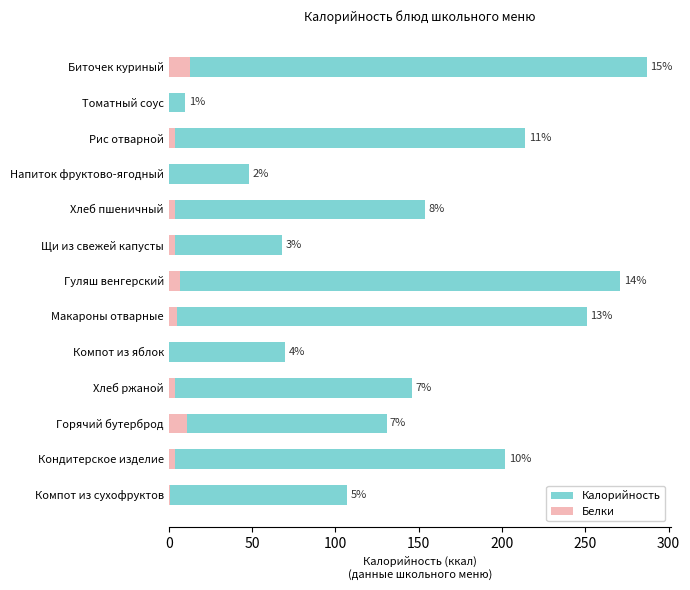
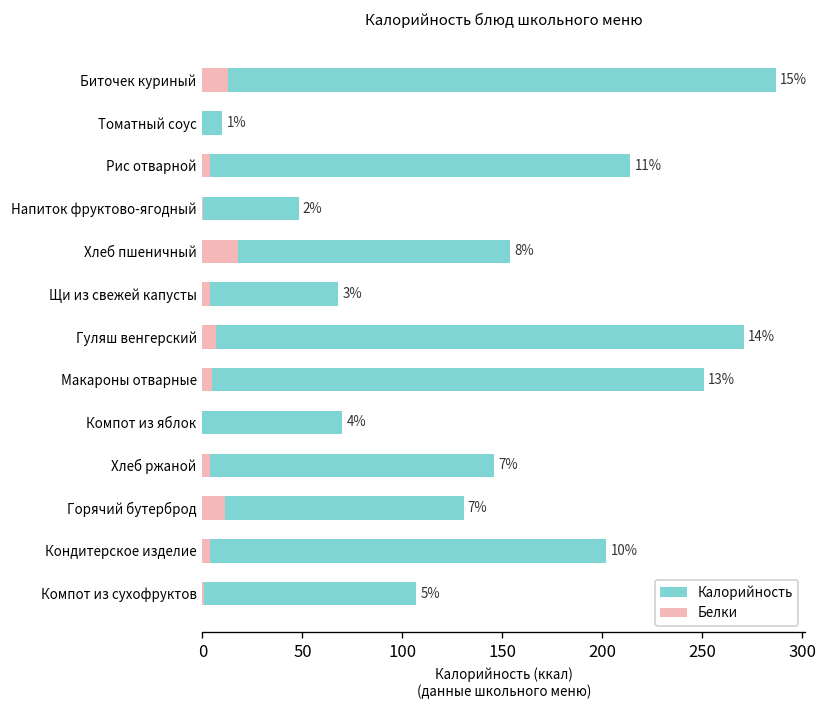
Белки, Хлеб пшеничный: 4 -> 18
